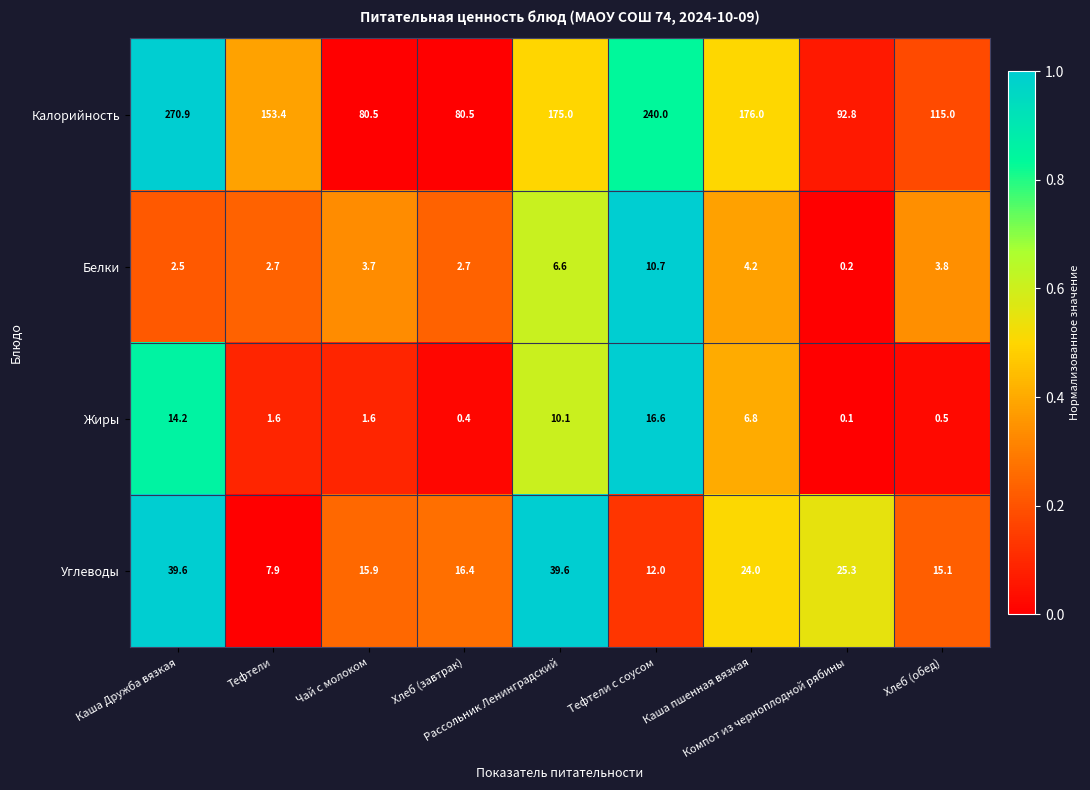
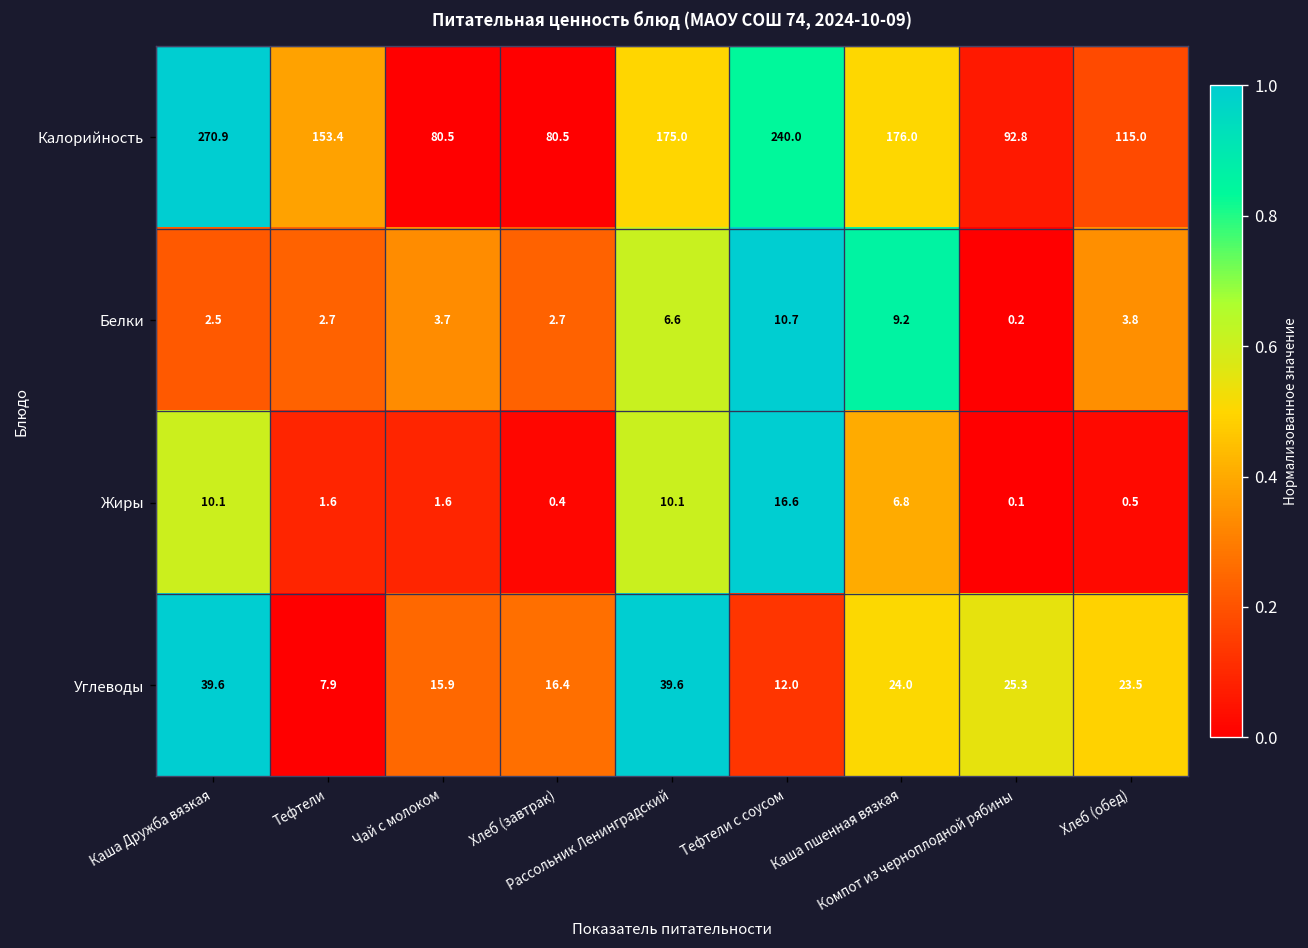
Белки, Каша пшенная вязкая: 4.2 -> 9.2
Жиры, Каша Дружба вязкая: 14.2 -> 10.1
Углеводы, Хлеб (обед): 15.1 -> 23.5
